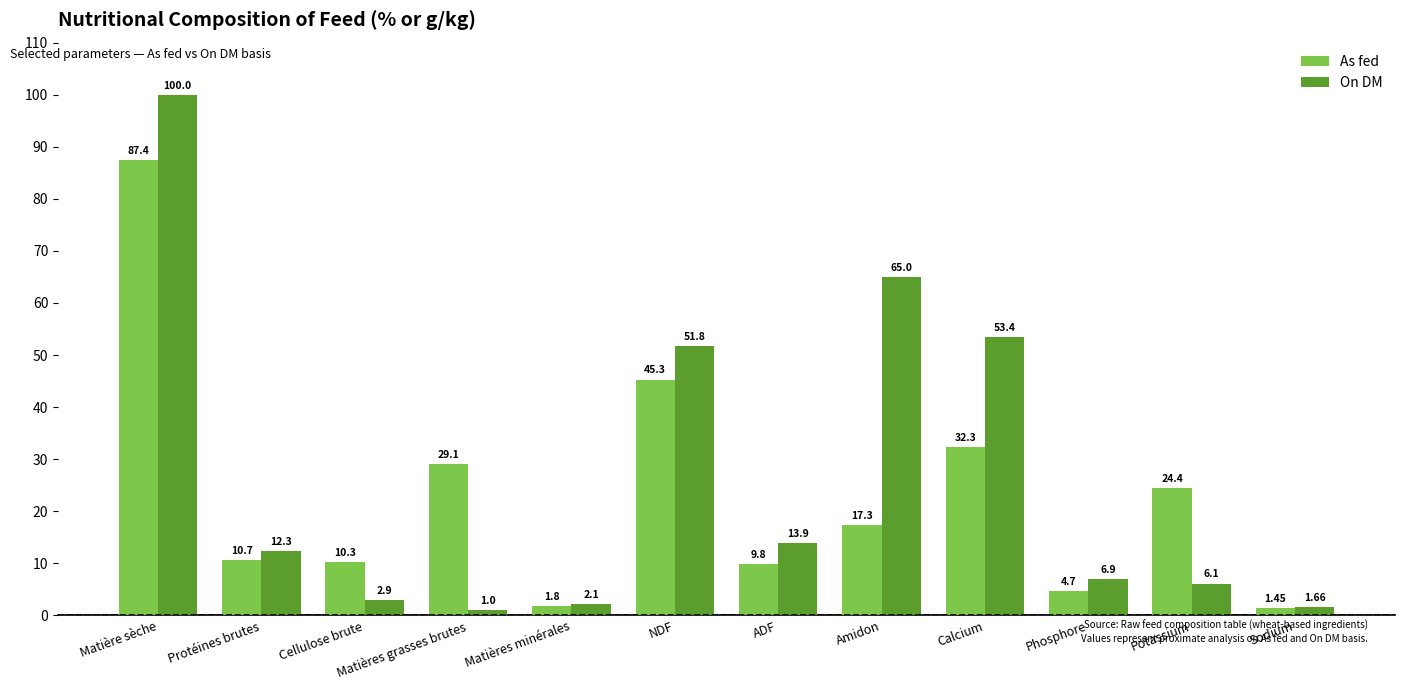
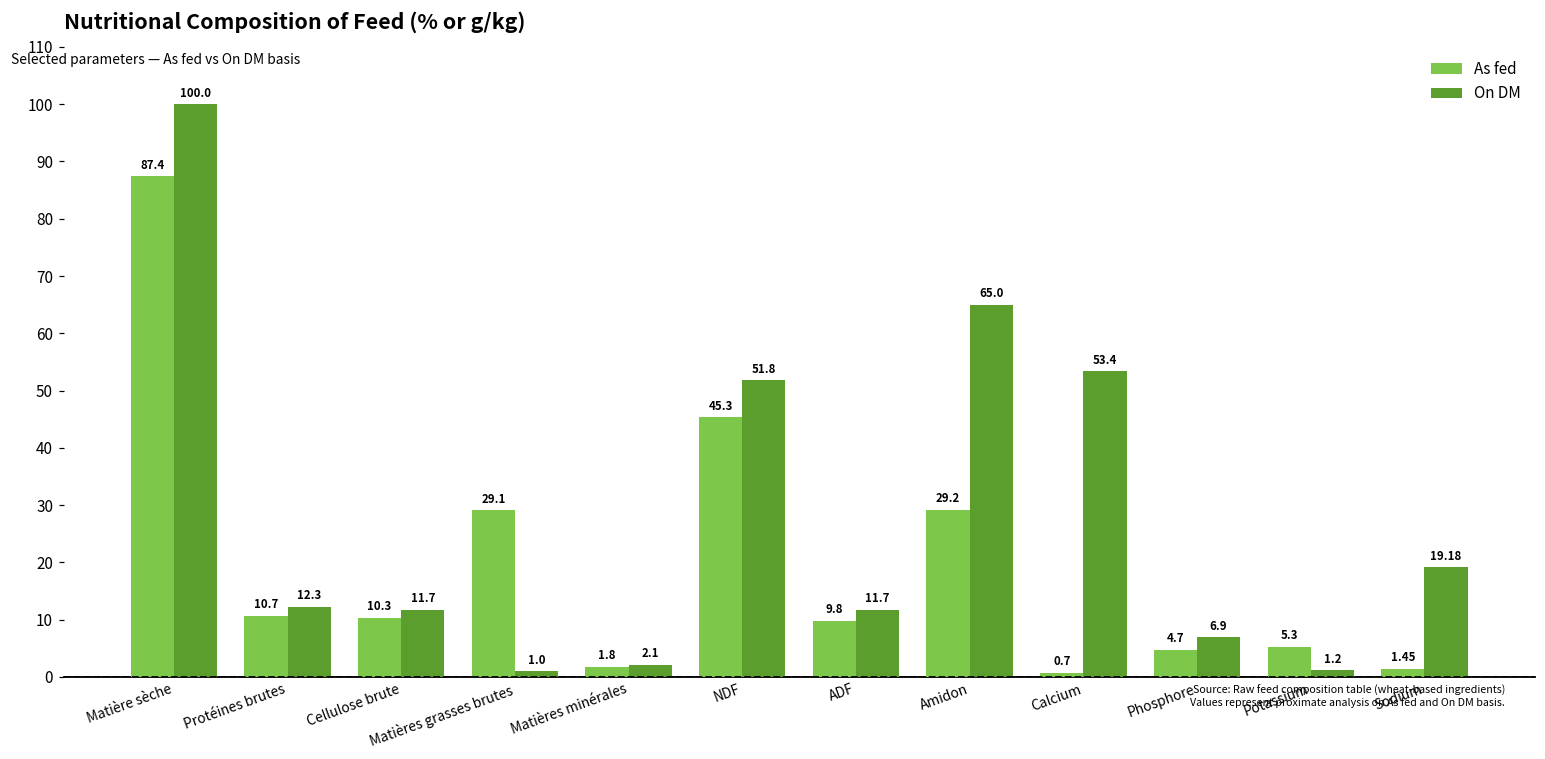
On DM, Cellulose brute: 2.9 -> 11.7
On DM, ADF: 13.9 -> 11.7
As fed, Amidon: 17.3 -> 29.2
As fed, Calcium: 32.3 -> 0.7
As fed, Potassium: 24.4 -> 5.3
On DM, Potassium: 6.1 -> 1.2
On DM, Sodium: 1.66 -> 19.18
